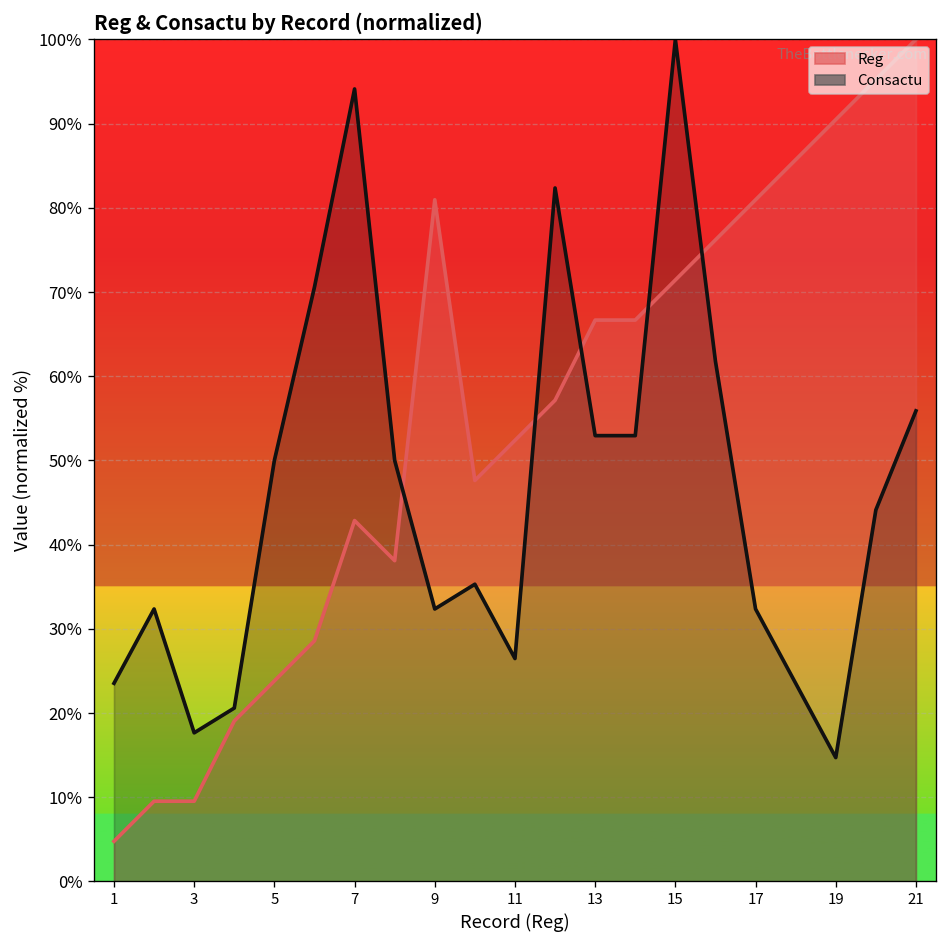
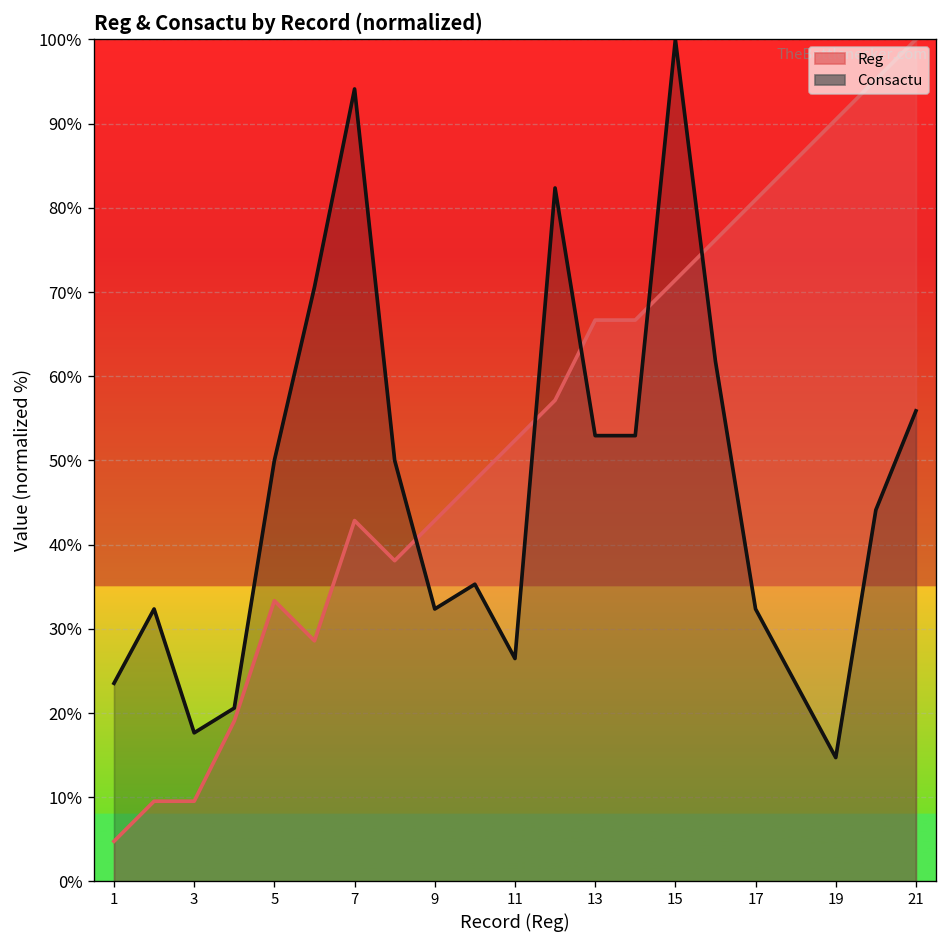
Reg, 5: 24% -> 33%
Reg, 9: 81% -> 43%
